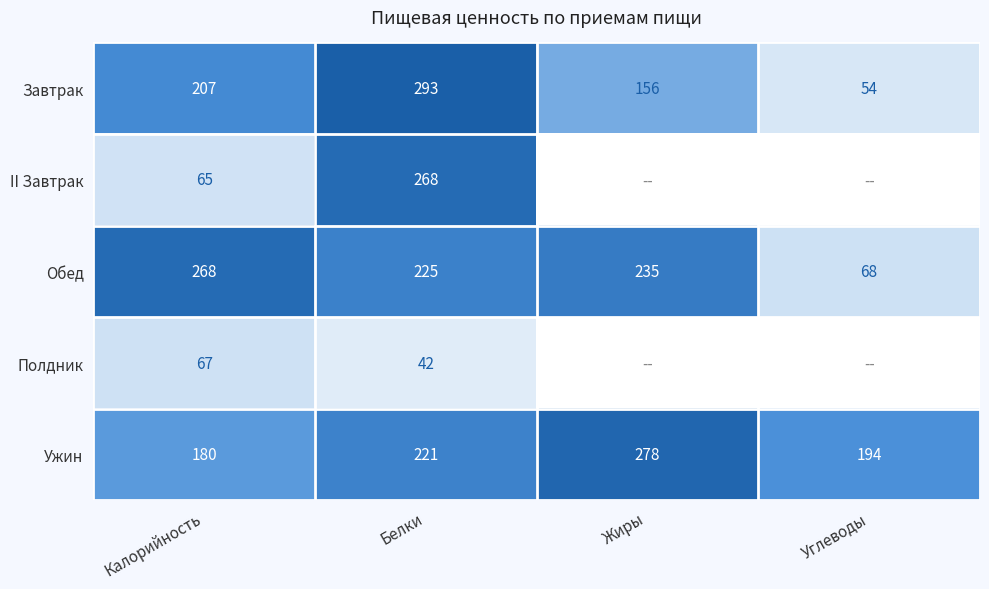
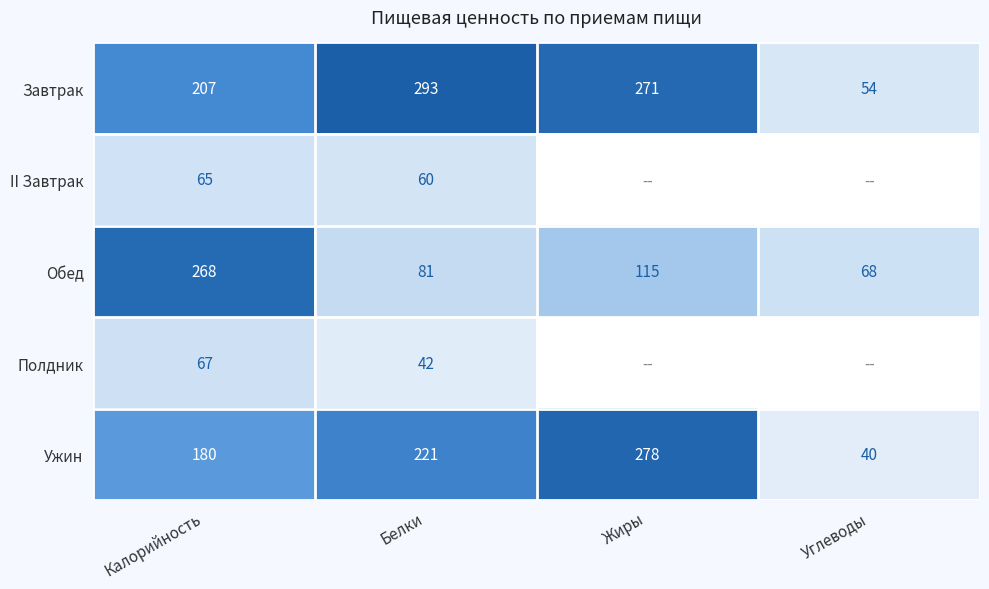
Завтрак, Жиры: 156 -> 271
II Завтрак, Белки: 268 -> 60
Обед, Белки: 225 -> 81
Обед, Жиры: 235 -> 115
Ужин, Углеводы: 194 -> 40
